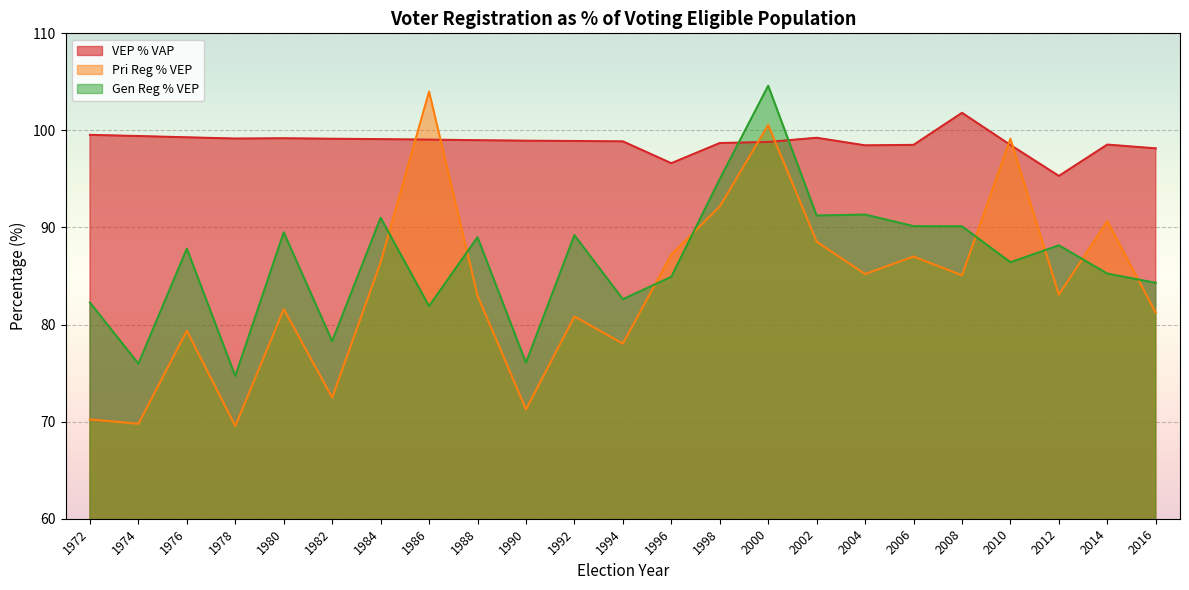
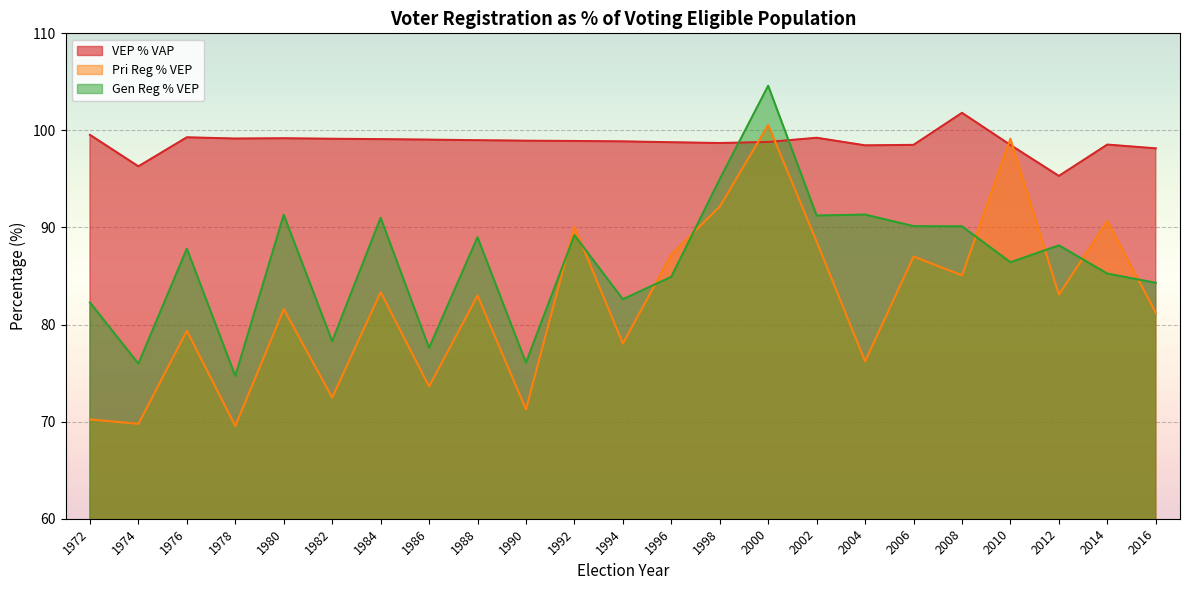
VEP % VAP, 1974: 99 -> 96
Gen Reg % VEP, 1980: 90 -> 91
Pri Reg % VEP, 1984: 86 -> 83
Pri Reg % VEP, 1986: 104 -> 74
Gen Reg % VEP, 1986: 82 -> 78
Pri Reg % VEP, 1992: 81 -> 90
VEP % VAP, 1996: 97 -> 99
Pri Reg % VEP, 2004: 85 -> 76
